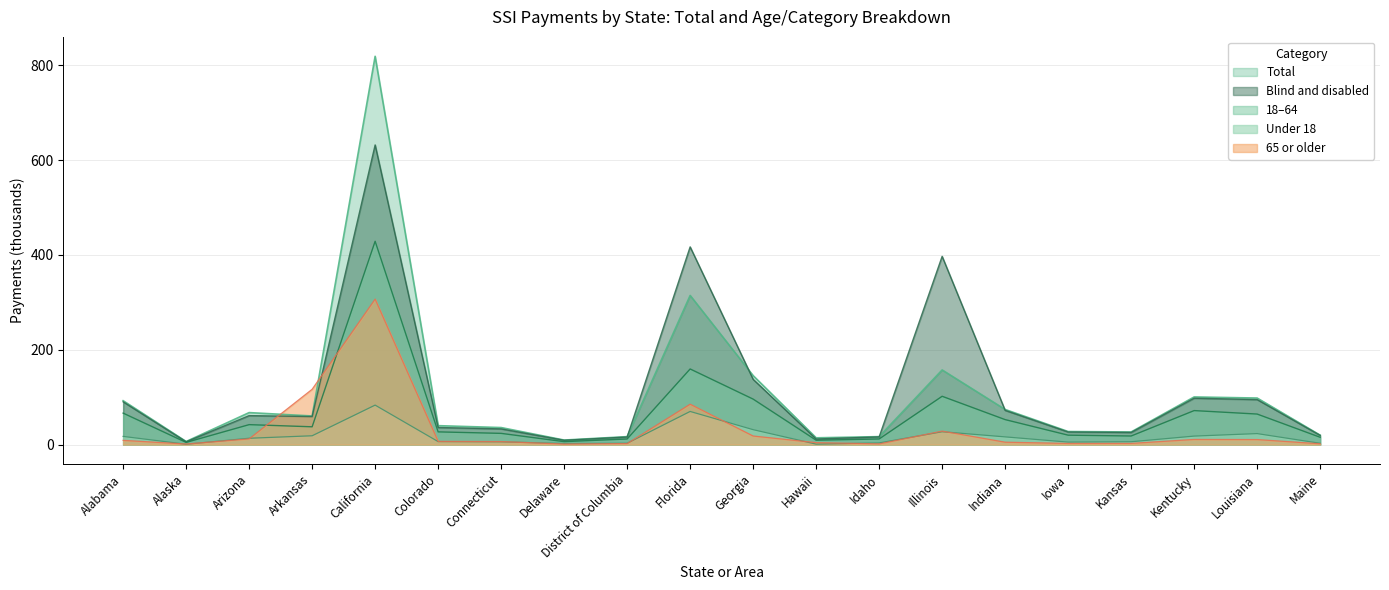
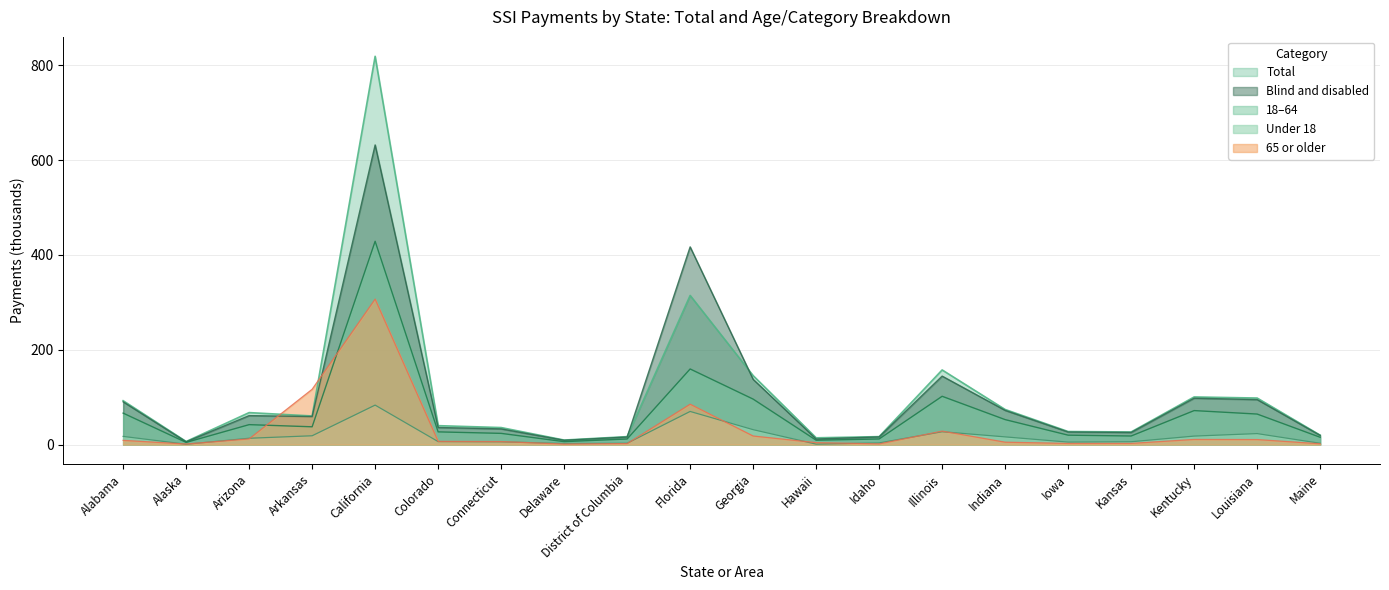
Blind and disabled, Illinois: 400 -> 140
